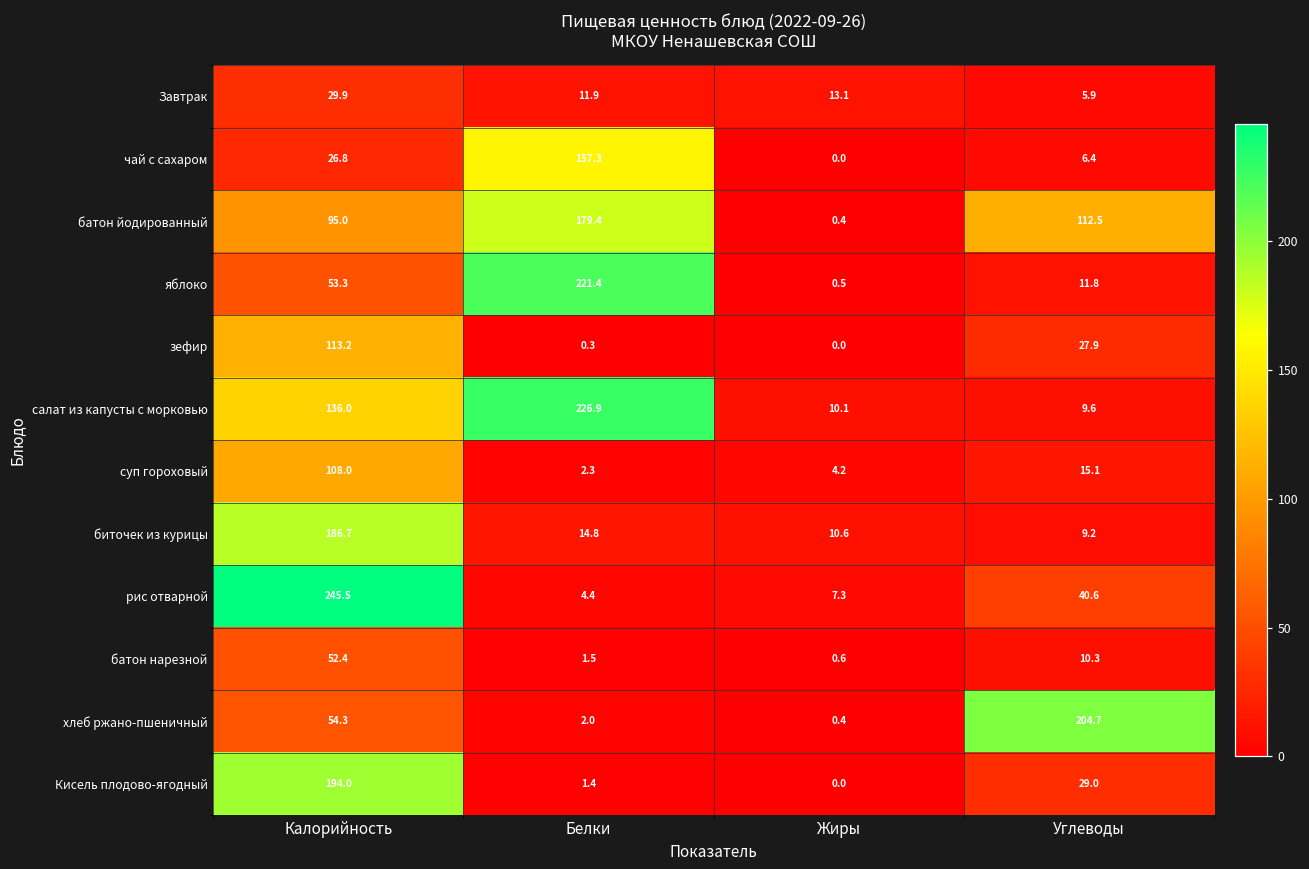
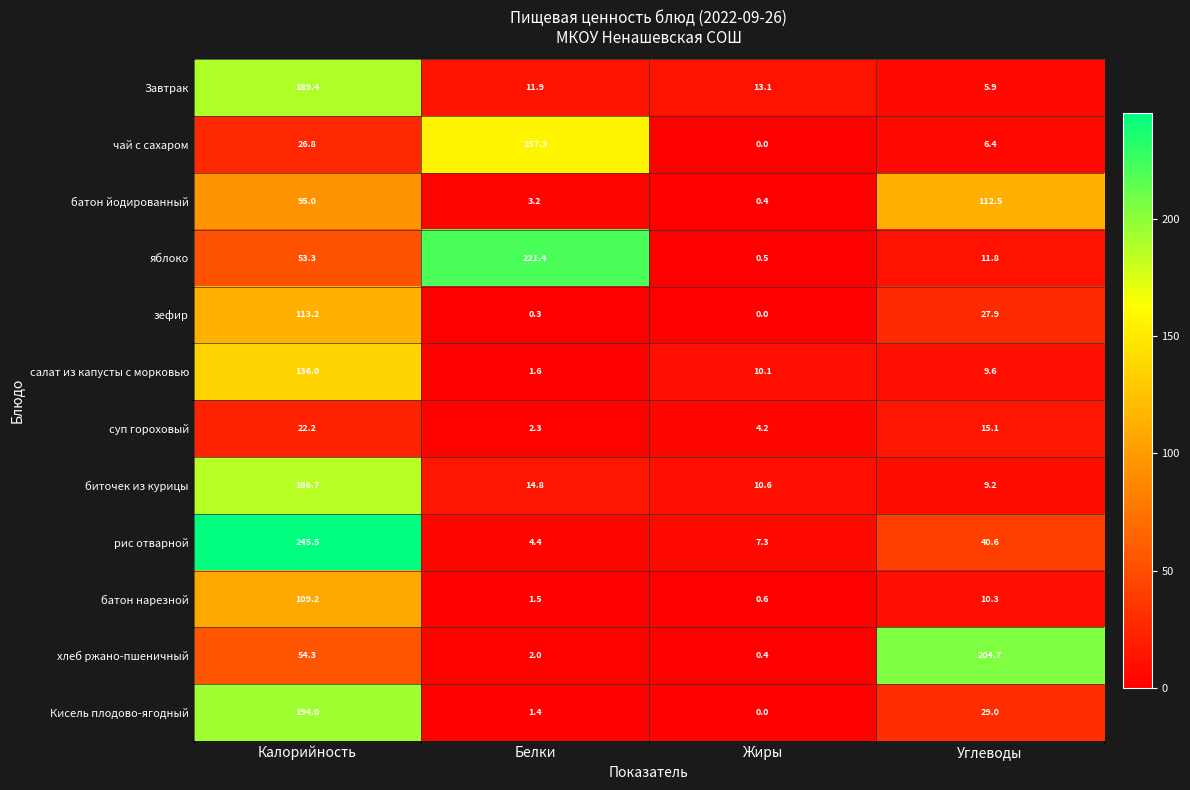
Завтрак, Калорийность: 29.9 -> 189.4
батон йодированный, Белки: 179.4 -> 3.2
салат из капусты с морковью, Белки: 226.9 -> 1.6
суп гороховый, Калорийность: 108.0 -> 22.2
батон нарезной, Калорийность: 52.4 -> 109.2
